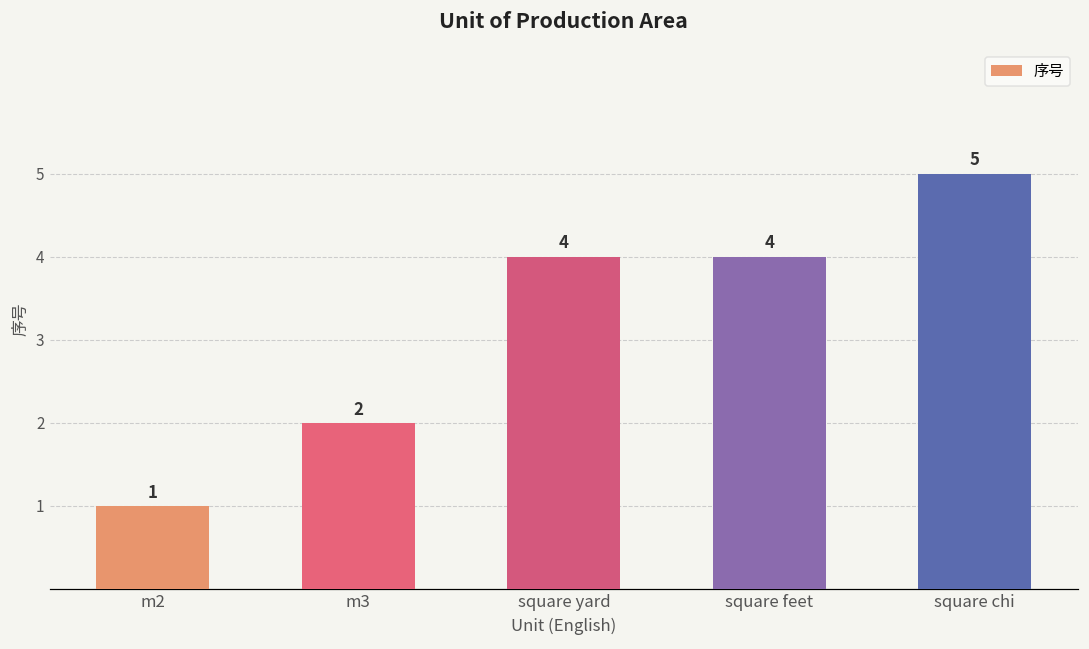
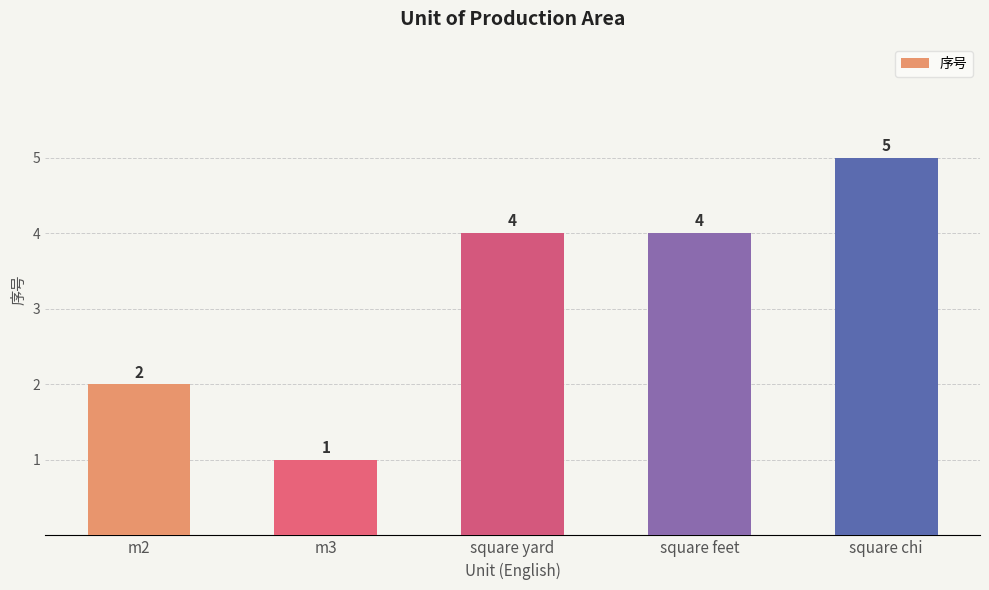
m2: 1 -> 2
m3: 2 -> 1
